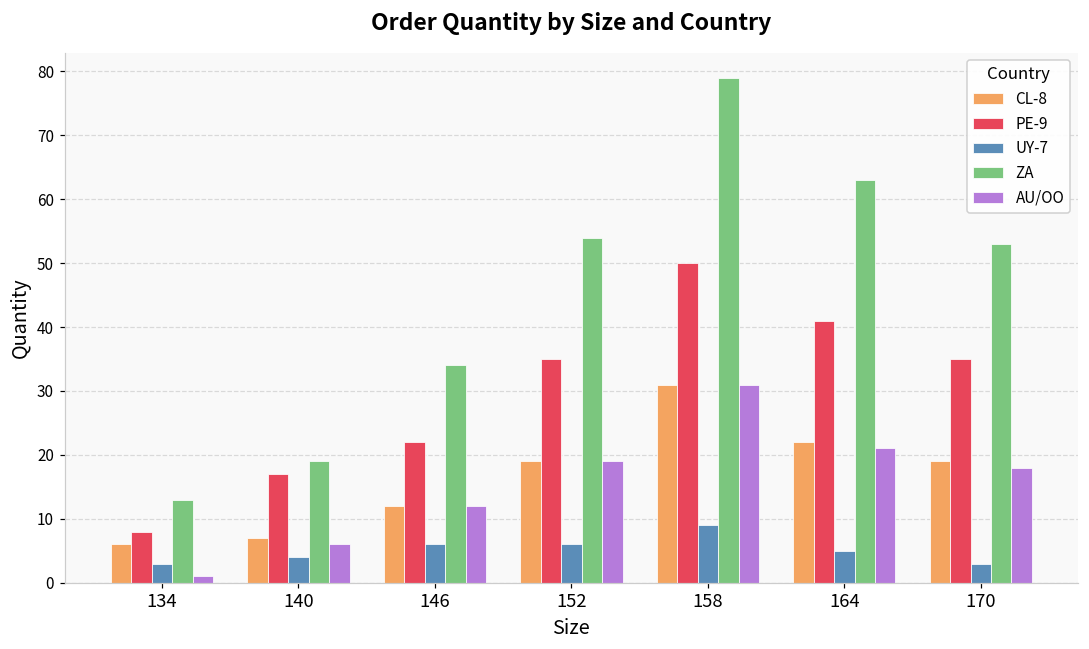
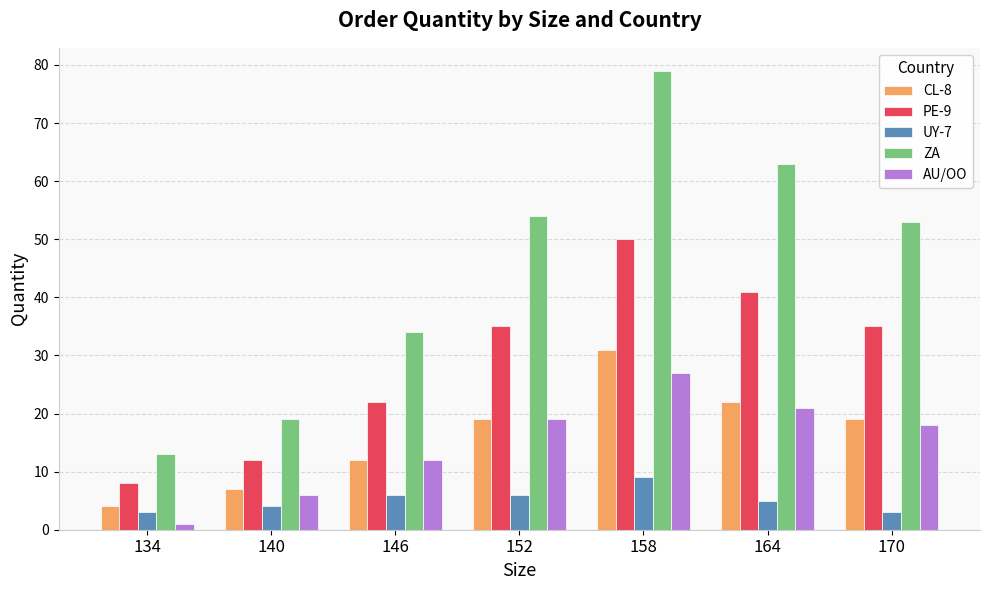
CL-8, 134: 6 -> 4
PE-9, 140: 17 -> 12
AU/OO, 158: 31 -> 27
